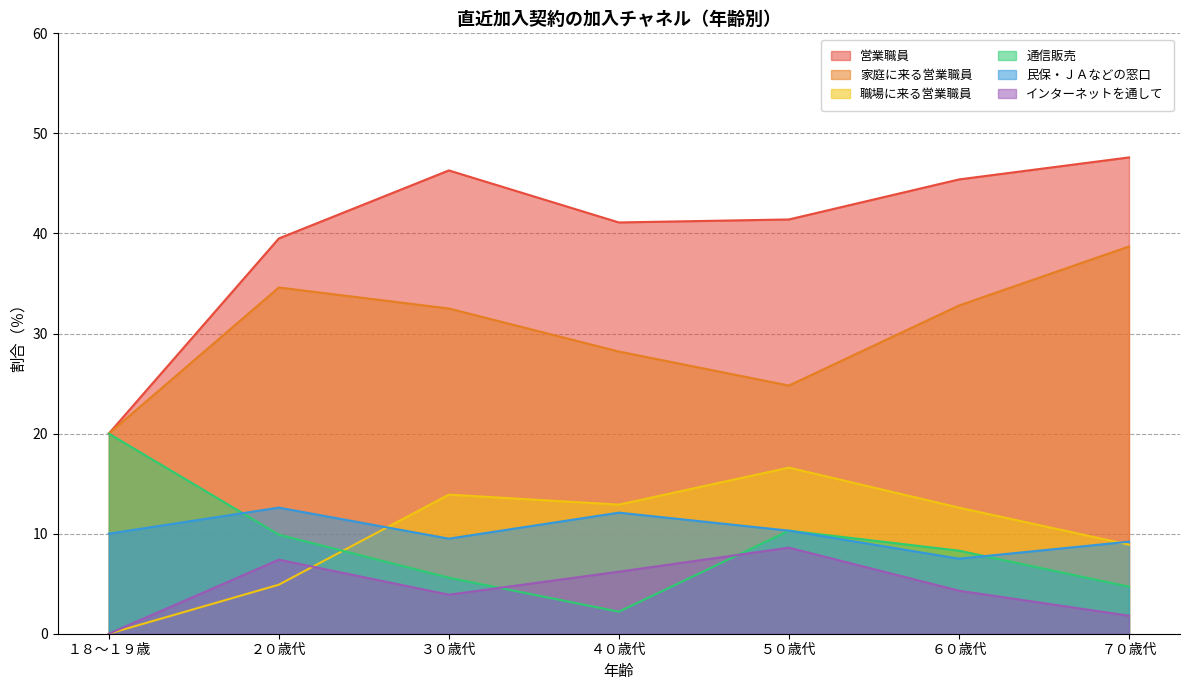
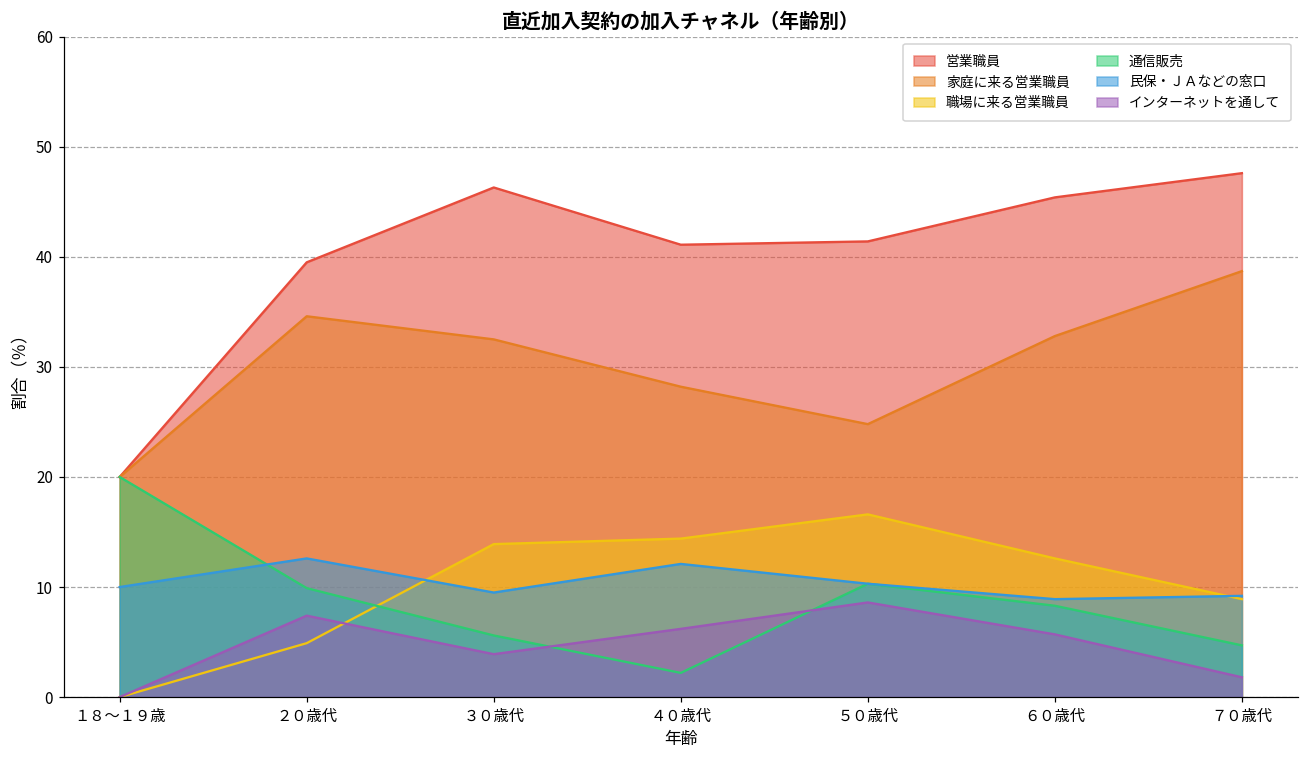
職場に来る営業職員, ４０歳代: 12.9 -> 14.4
民保・ＪＡなどの窓口, ６０歳代: 7.5 -> 8.9
インターネットを通して, ６０歳代: 4.3 -> 5.7
